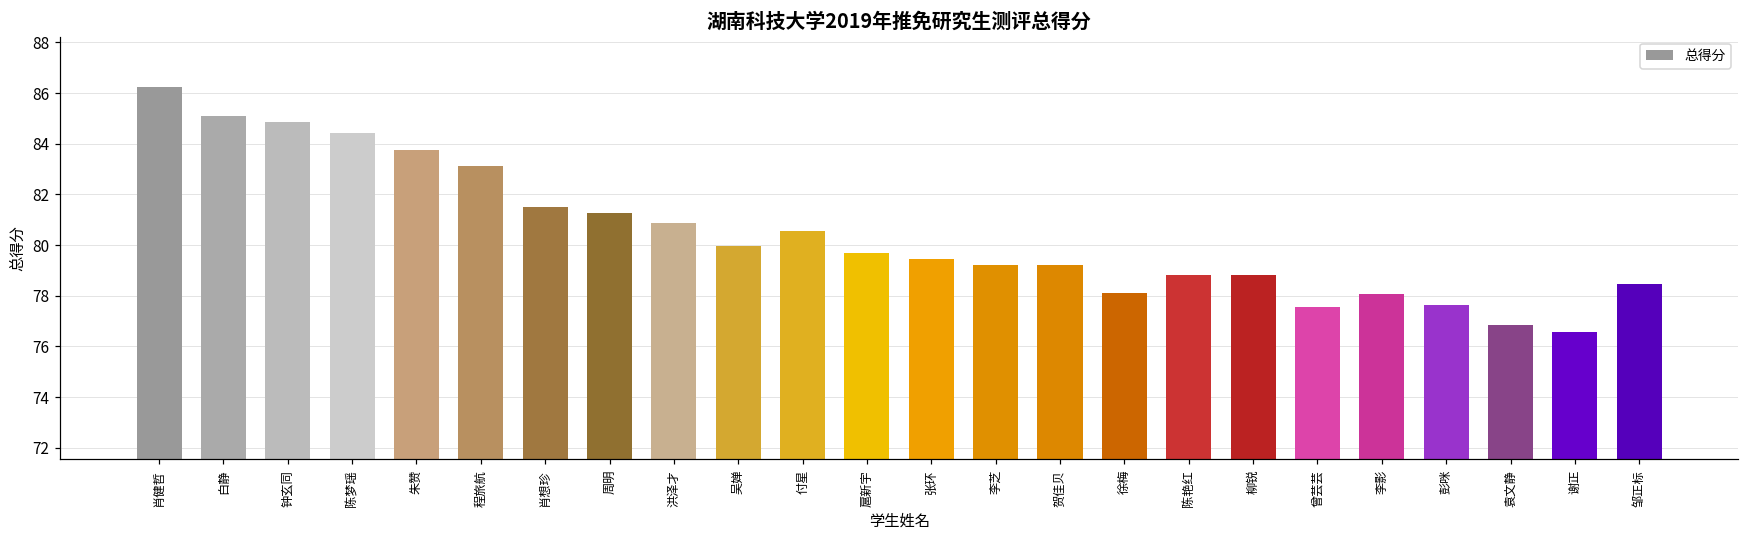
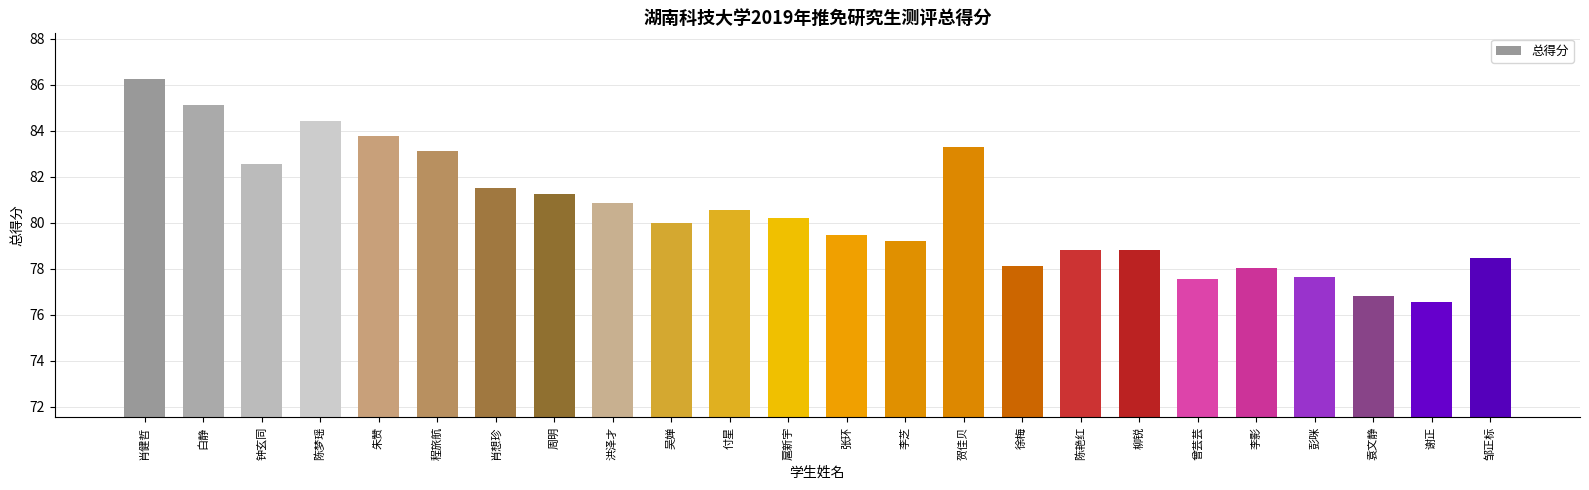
钟玄同: 84.9 -> 82.6
扈新宇: 79.7 -> 80.2
贺佳贝: 79.2 -> 83.3
